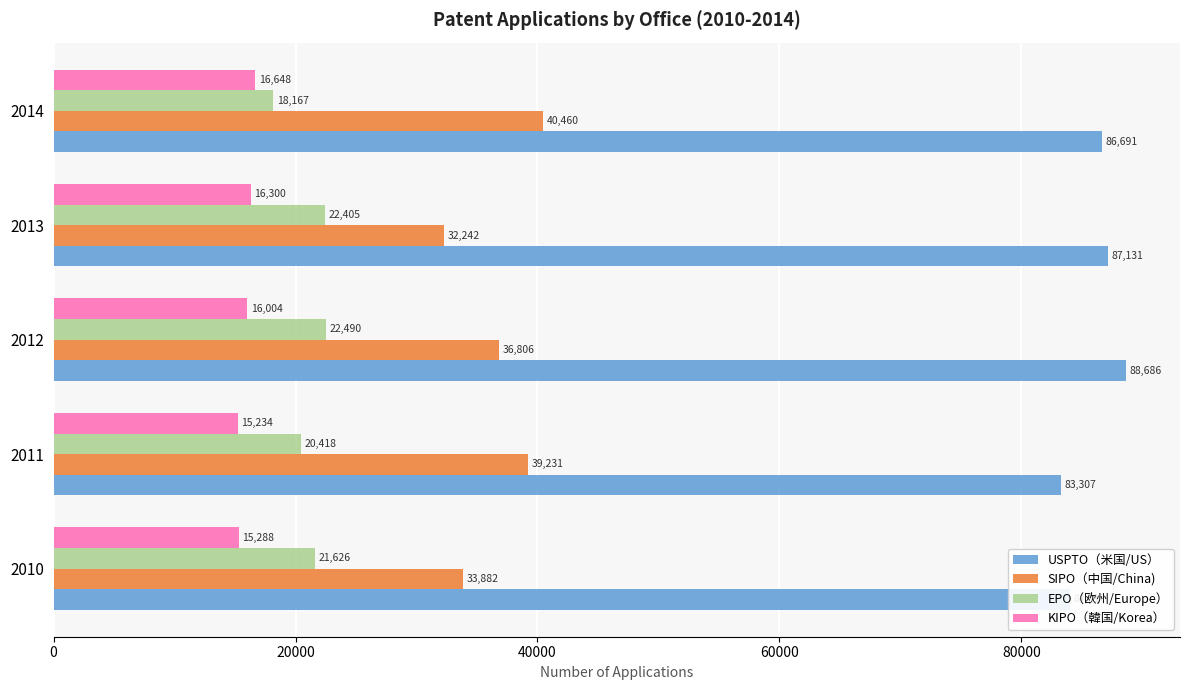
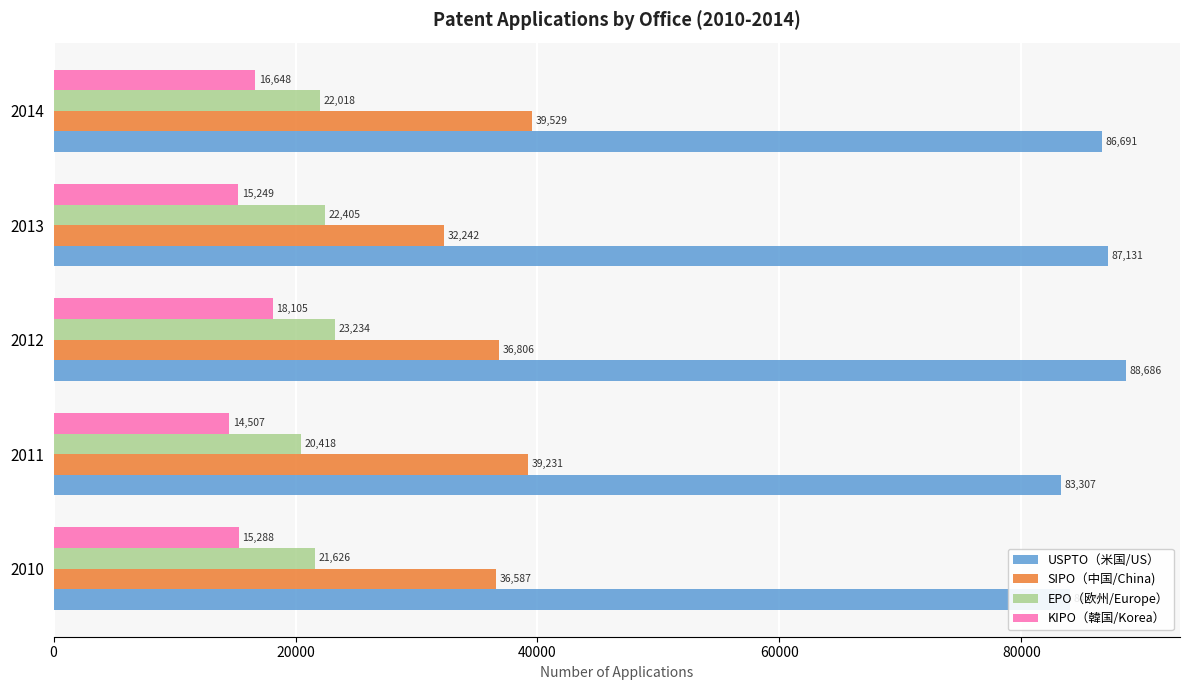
EPO（欧州/Europe）, 2014: 18,167 -> 22,018
SIPO（中国/China), 2014: 40,460 -> 39,529
KIPO（韓国/Korea）, 2013: 16,300 -> 15,249
KIPO（韓国/Korea）, 2012: 16,004 -> 18,105
EPO（欧州/Europe）, 2012: 22,490 -> 23,234
KIPO（韓国/Korea）, 2011: 15,234 -> 14,507
SIPO（中国/China), 2010: 33,882 -> 36,587
